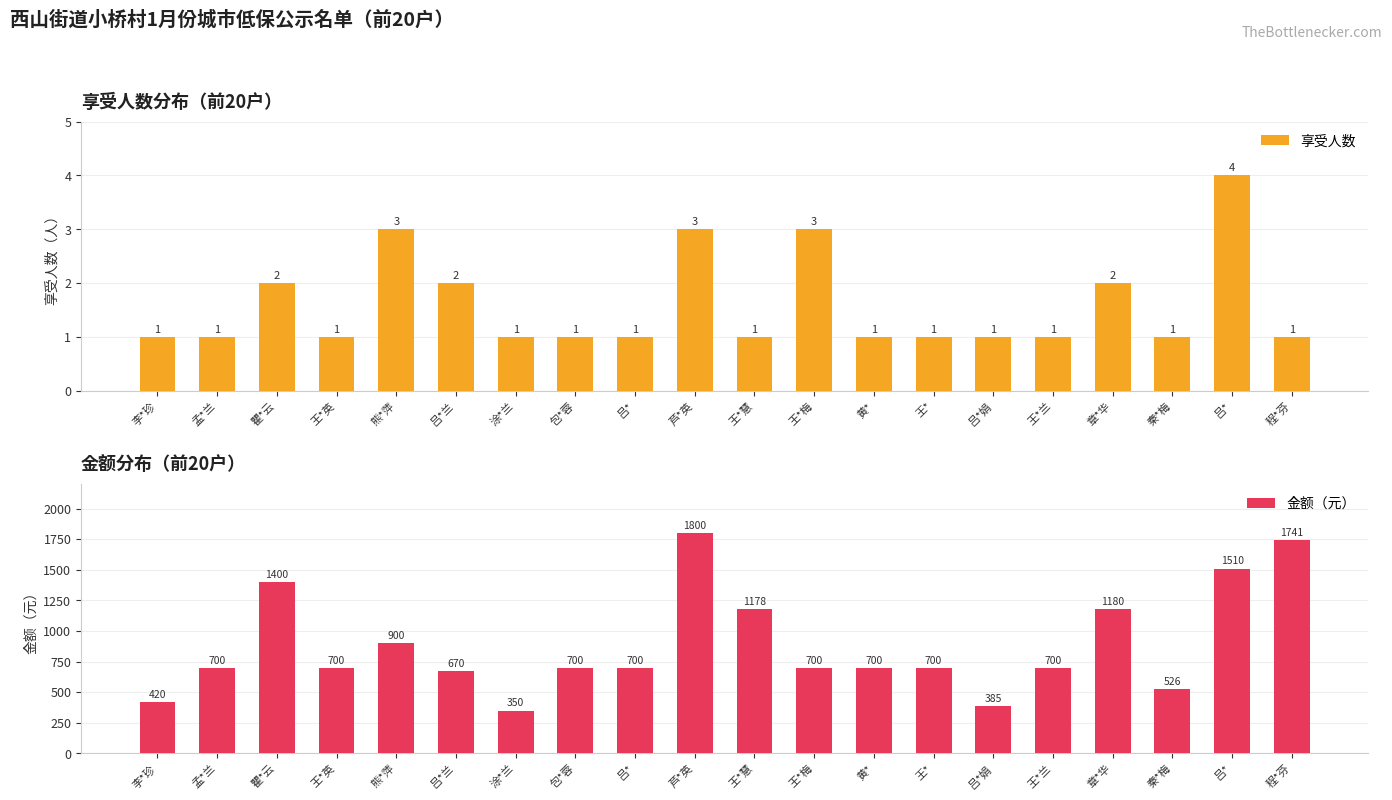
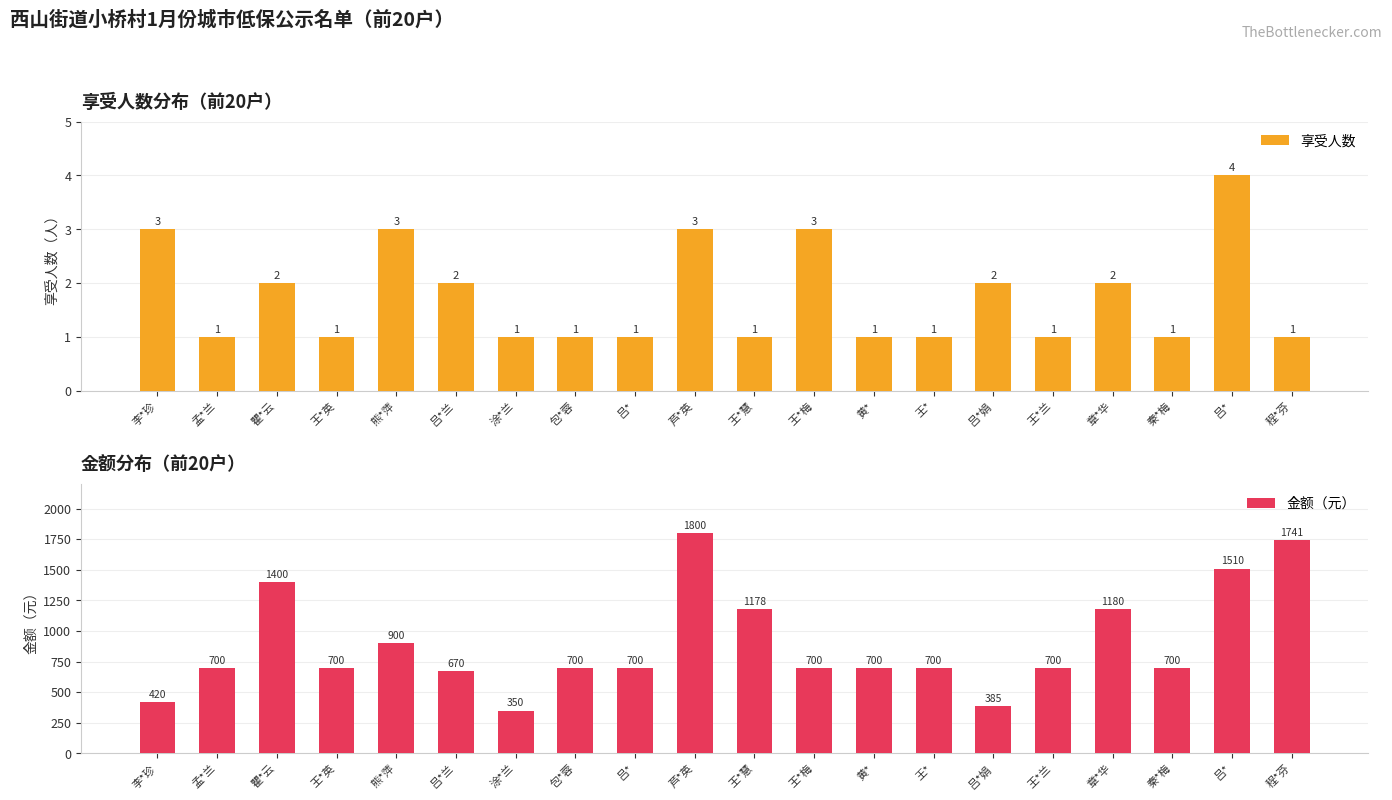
享受人数分布（前20户）, 李*珍: 1 -> 3
享受人数分布（前20户）, 吕*娟: 1 -> 2
金额分布（前20户）, 秦*梅: 526 -> 700
